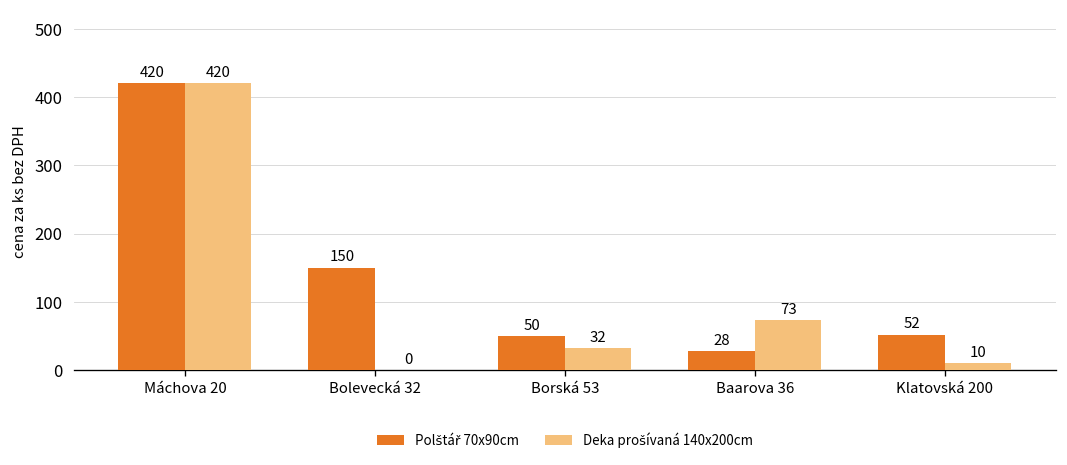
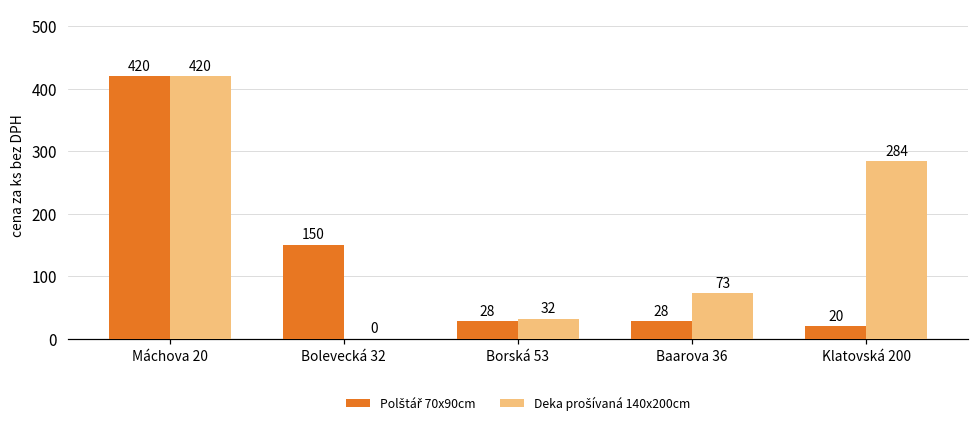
Polštář 70x90cm, Borská 53: 50 -> 28
Polštář 70x90cm, Klatovská 200: 52 -> 20
Deka prošívaná 140x200cm, Klatovská 200: 10 -> 284
